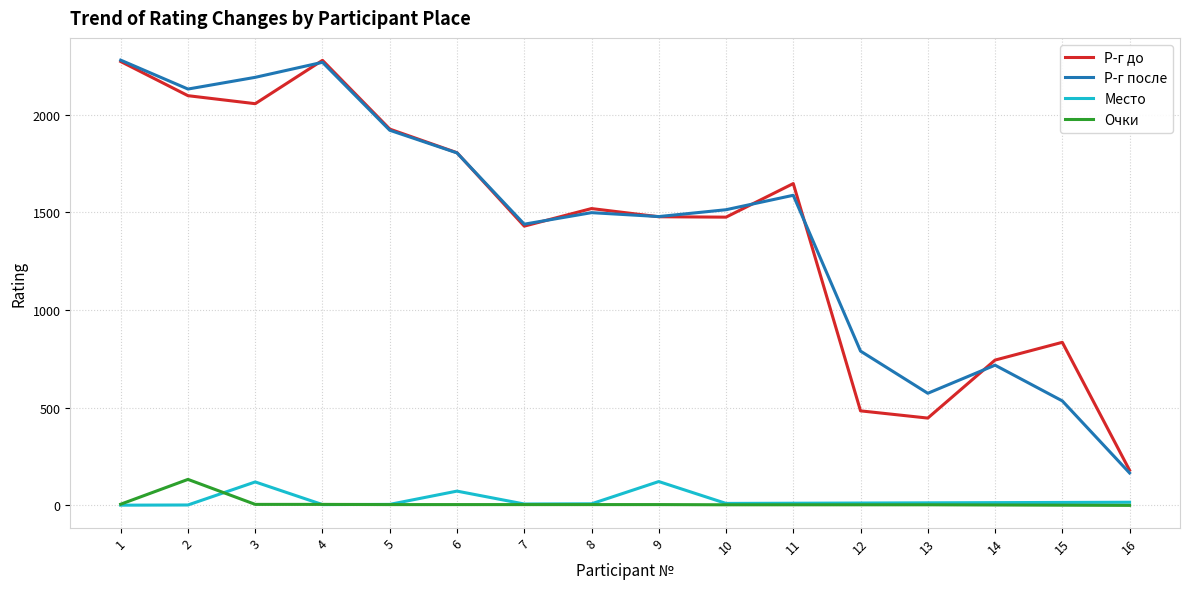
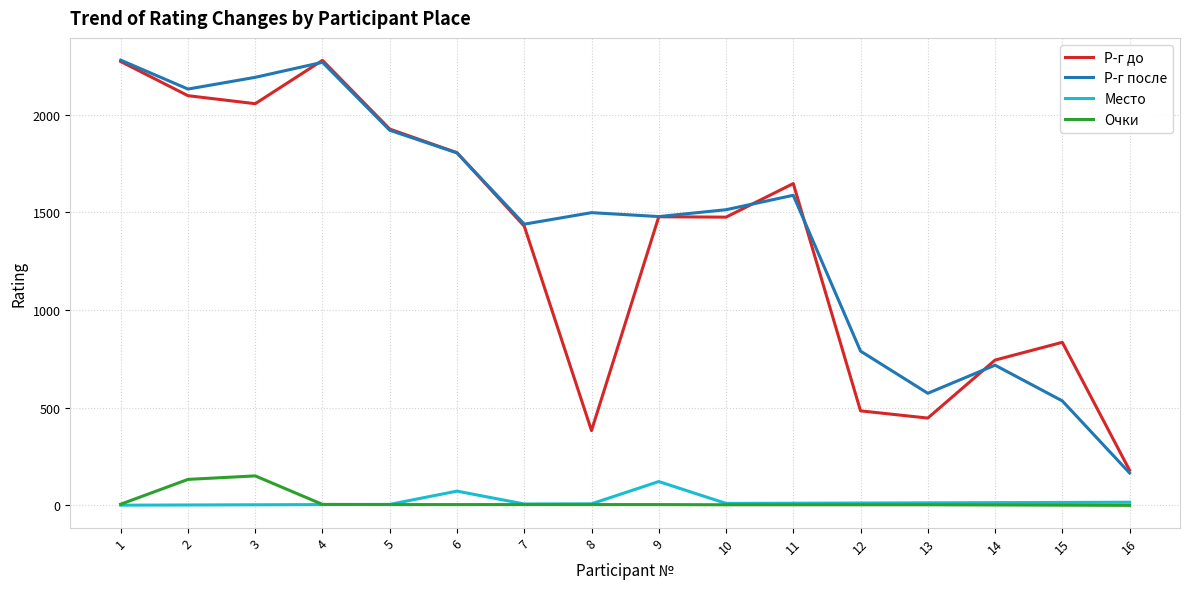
Место, 3: 120 -> 0
Очки, 3: 10 -> 150
Р-г до, 8: 1520 -> 380
